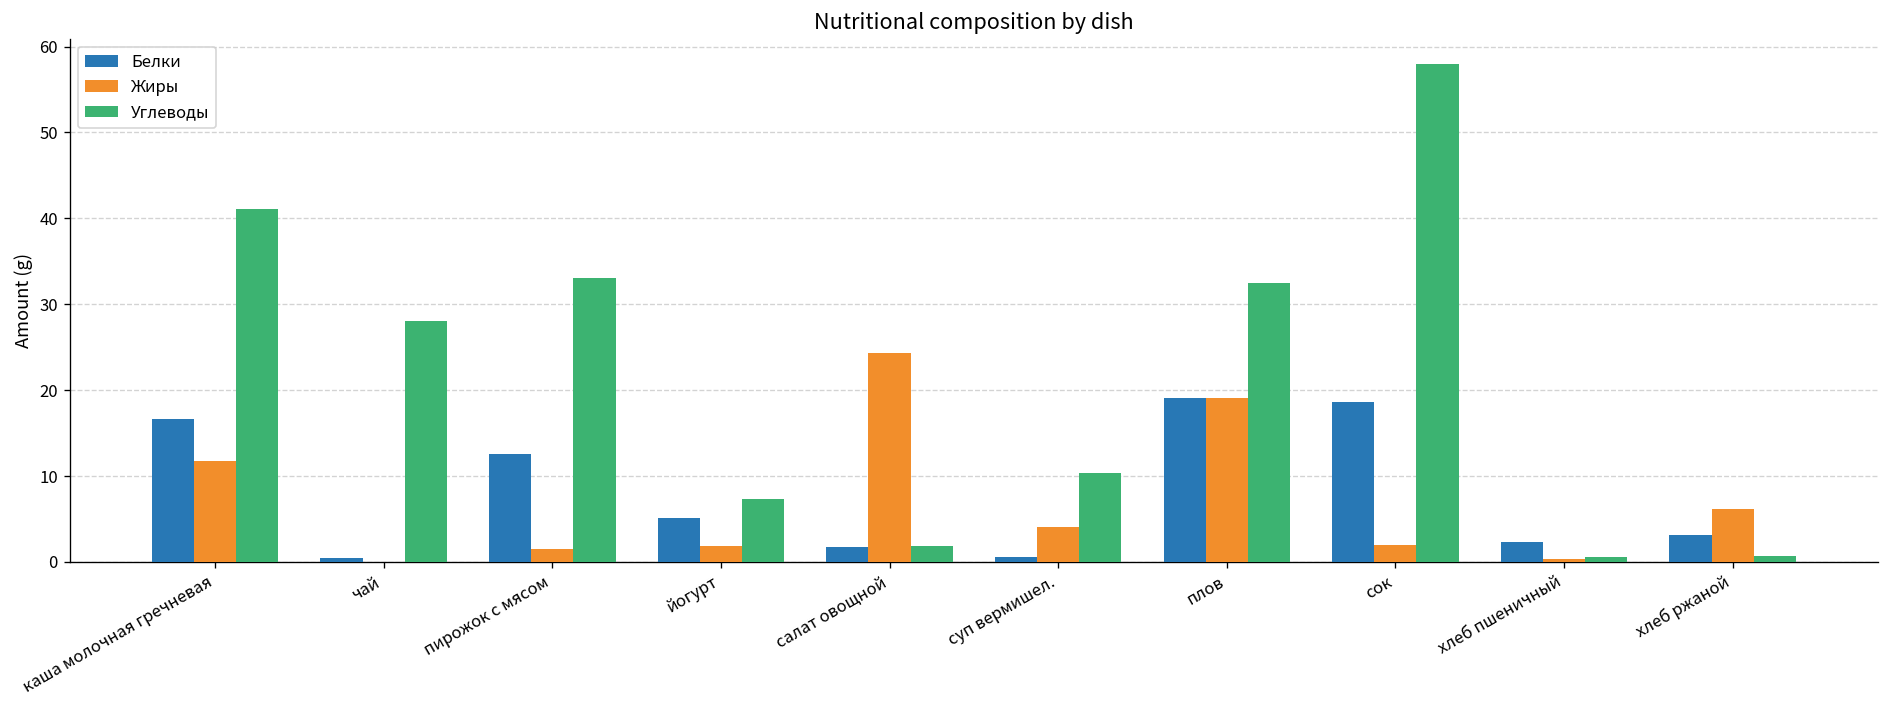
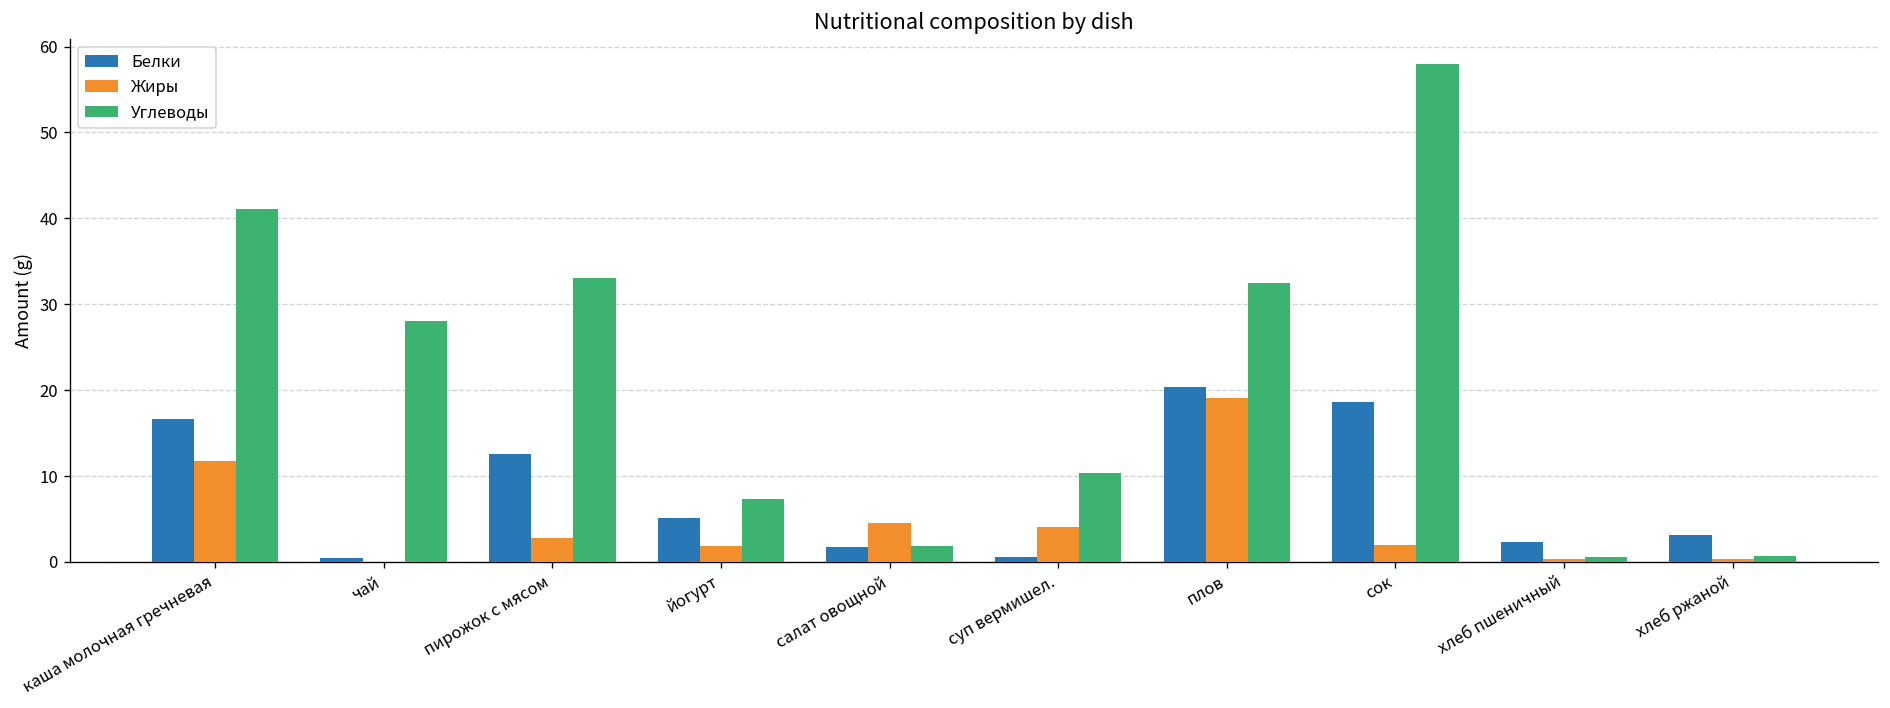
Жиры, пирожок с мясом: 2 -> 3
Жиры, салат овощной: 24 -> 4
Белки, плов: 19 -> 20
Жиры, хлеб ржаной: 6 -> 0
